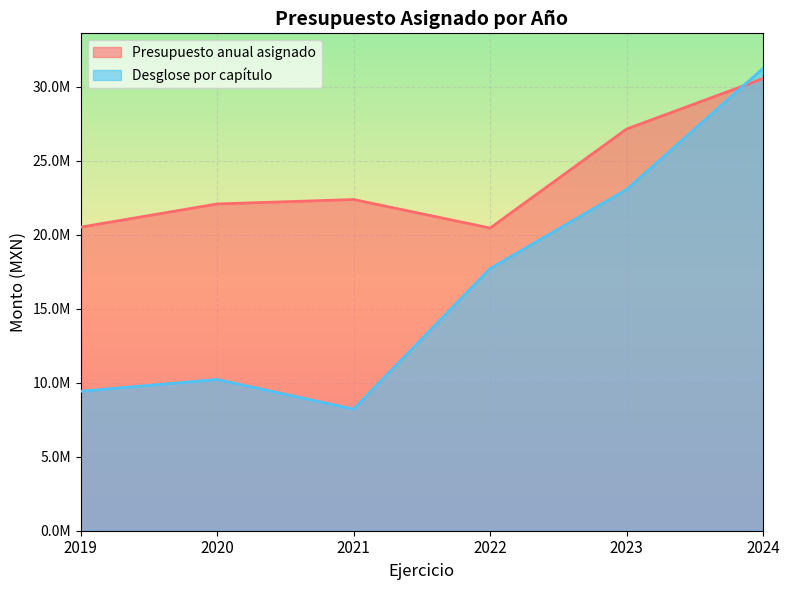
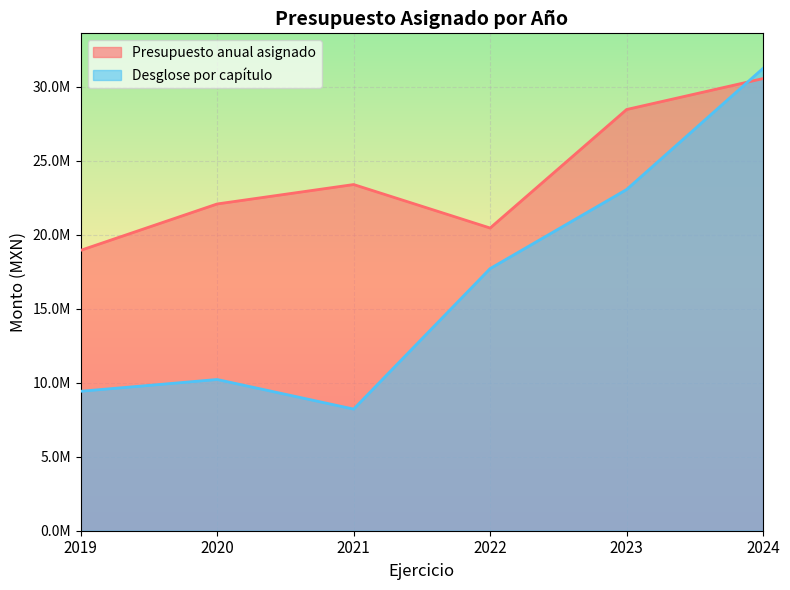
Presupuesto anual asignado, 2019: 20500000 -> 18900000
Presupuesto anual asignado, 2021: 22400000 -> 23400000
Presupuesto anual asignado, 2023: 27100000 -> 28500000
